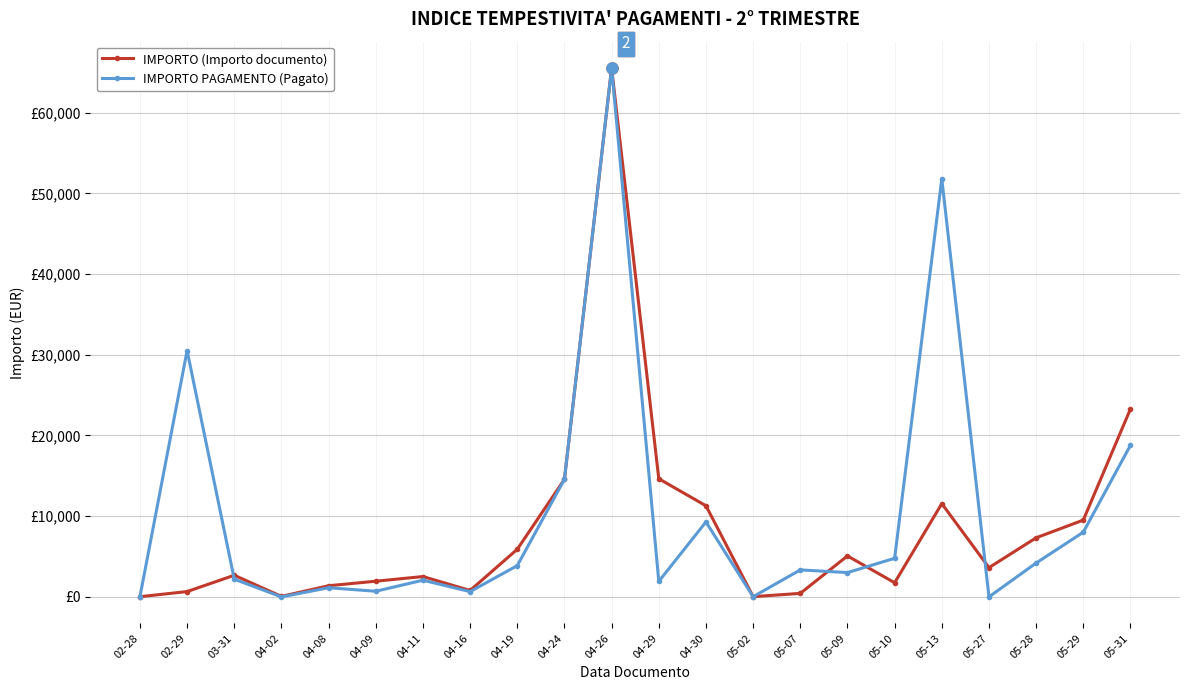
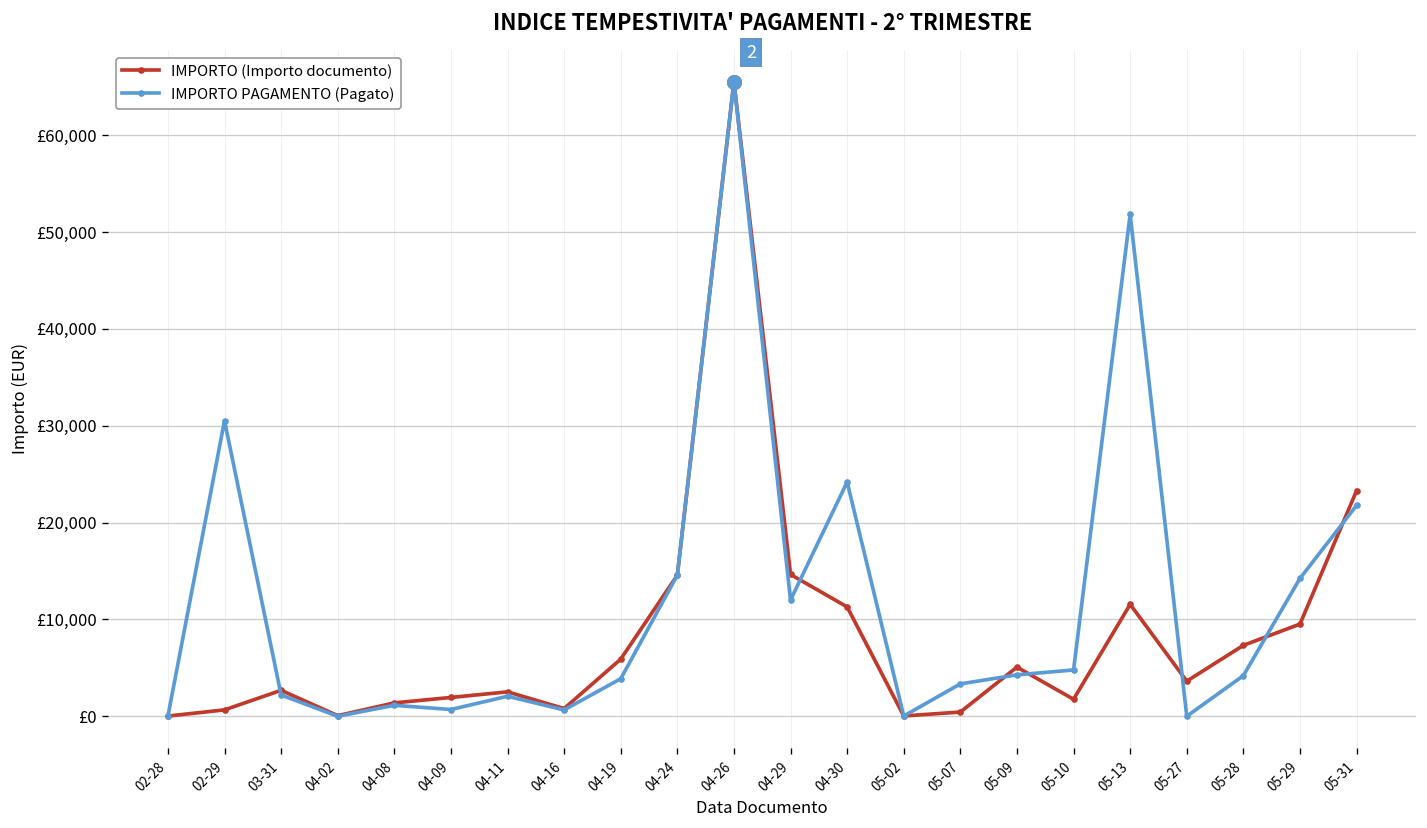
IMPORTO PAGAMENTO (Pagato), 04-29: £2,000 -> £12,000
IMPORTO PAGAMENTO (Pagato), 04-30: £9,000 -> £24,000
IMPORTO PAGAMENTO (Pagato), 05-09: £3,000 -> £4,000
IMPORTO PAGAMENTO (Pagato), 05-29: £8,000 -> £14,000
IMPORTO PAGAMENTO (Pagato), 05-31: £19,000 -> £22,000
